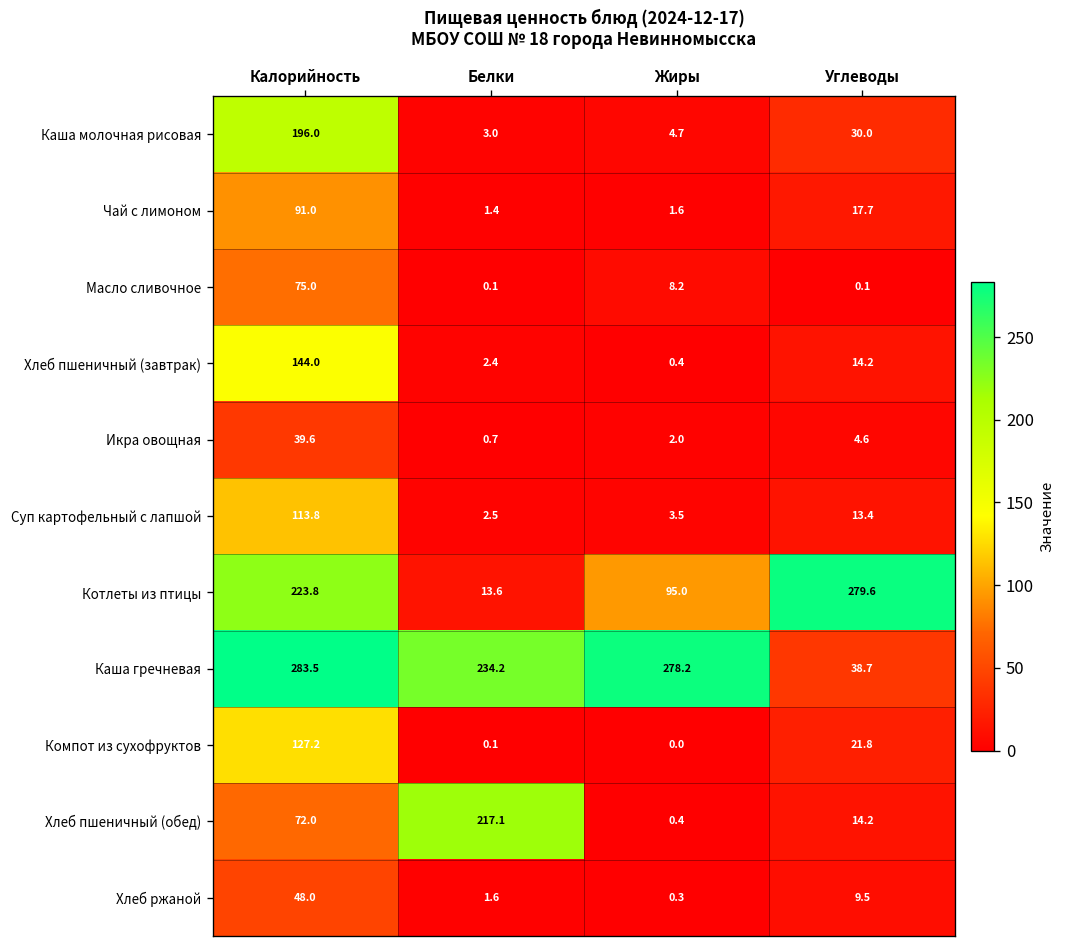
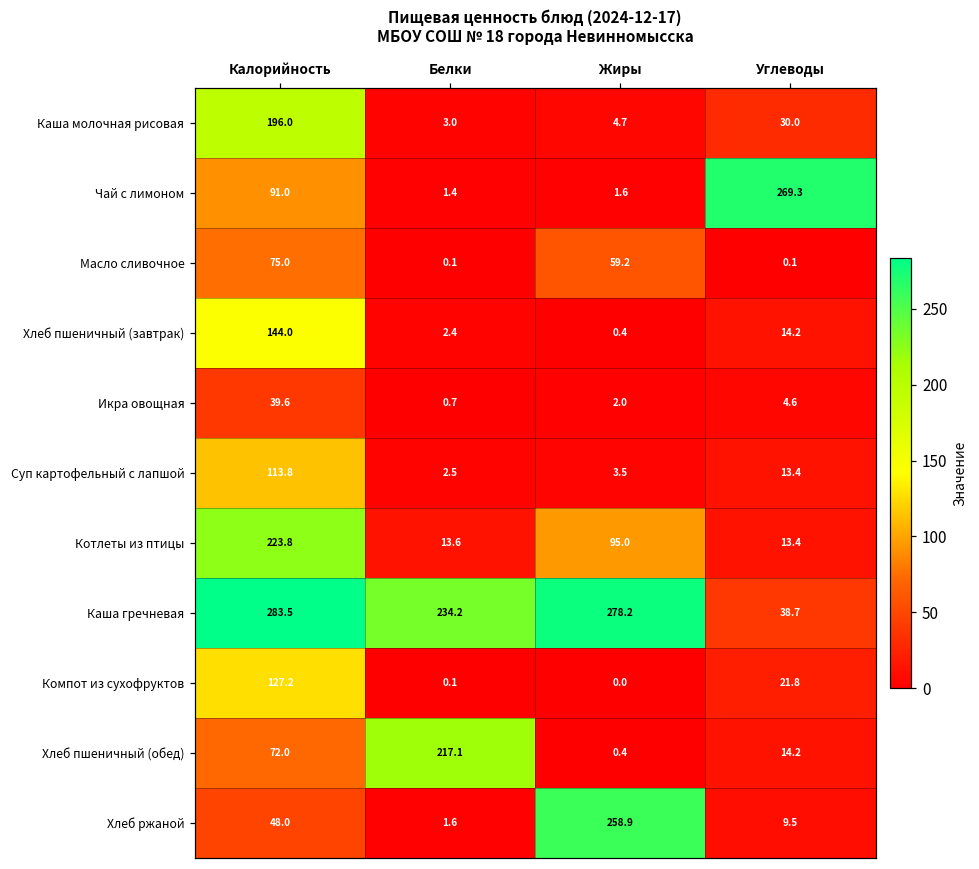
Чай с лимоном, Углеводы: 17.7 -> 269.3
Масло сливочное, Жиры: 8.2 -> 59.2
Котлеты из птицы, Углеводы: 279.6 -> 13.4
Хлеб ржаной, Жиры: 0.3 -> 258.9
